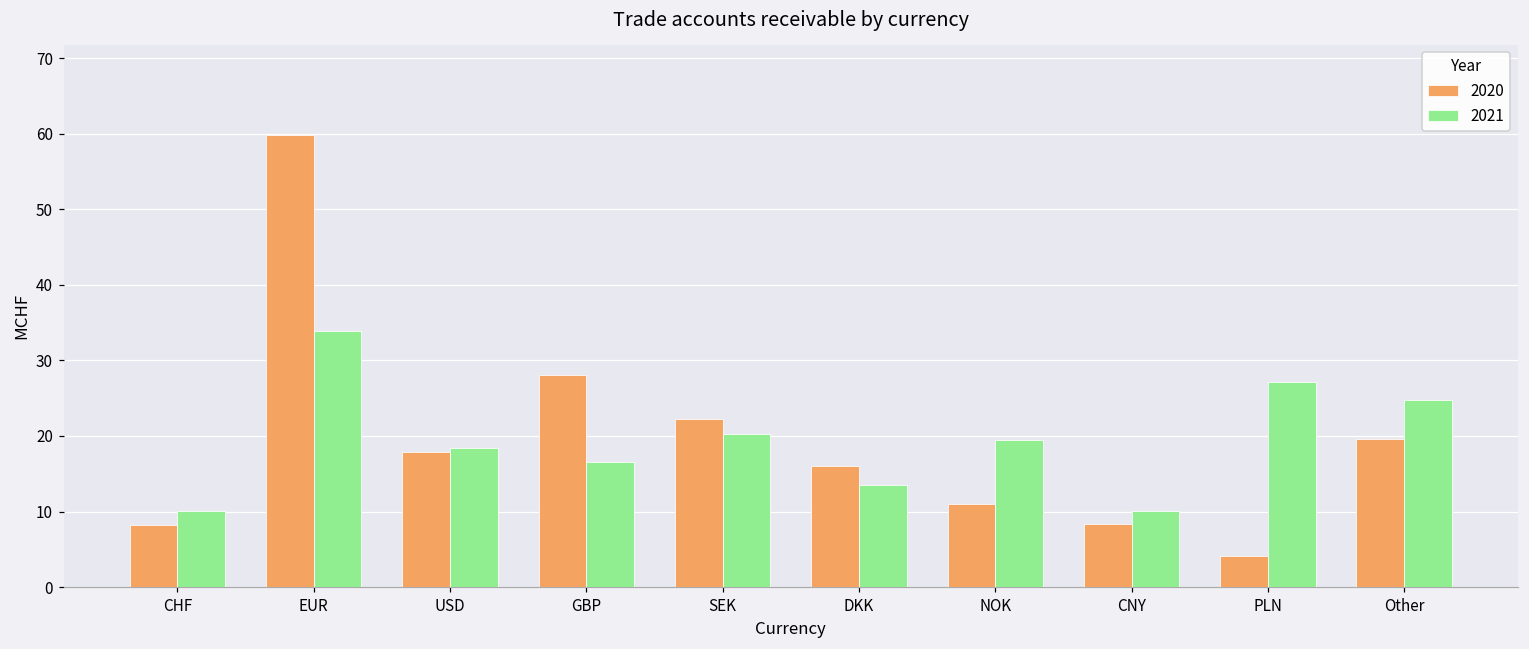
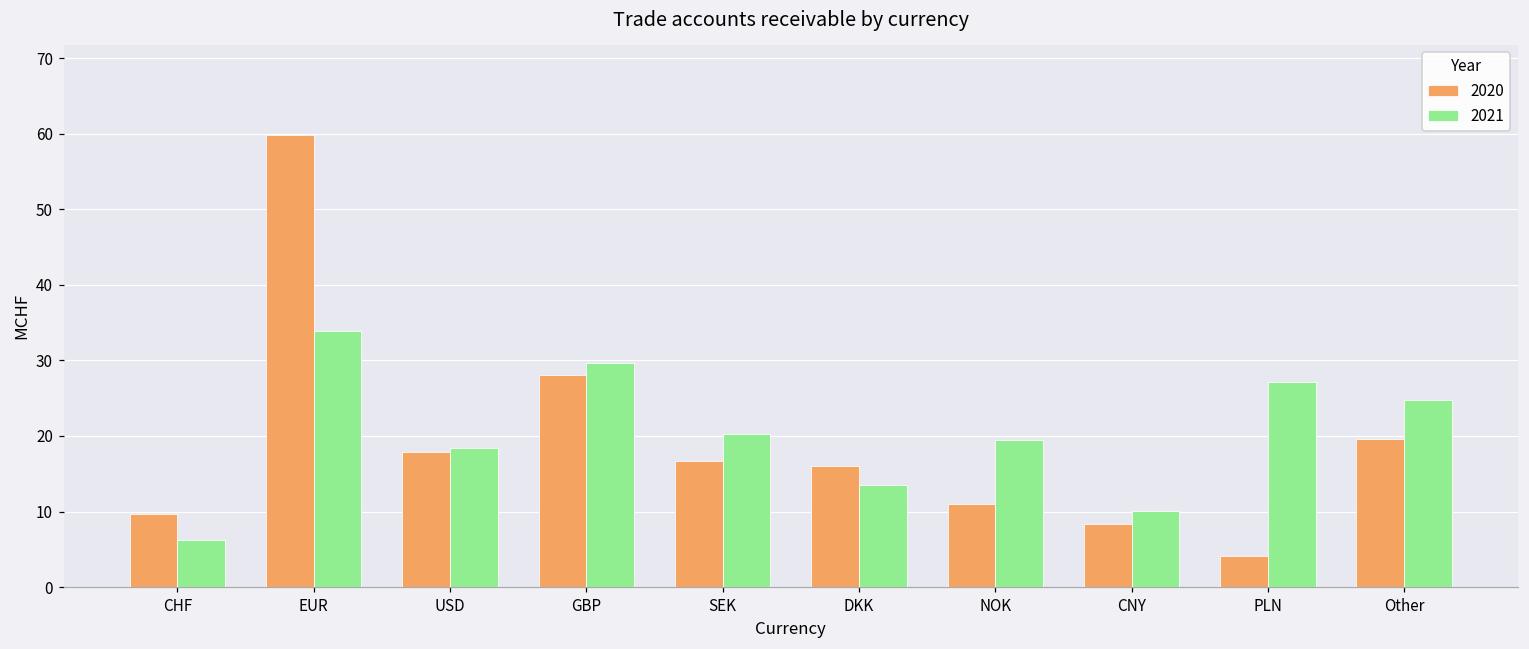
2020, CHF: 8 -> 10
2021, CHF: 10 -> 6
2021, GBP: 17 -> 30
2020, SEK: 22 -> 17
